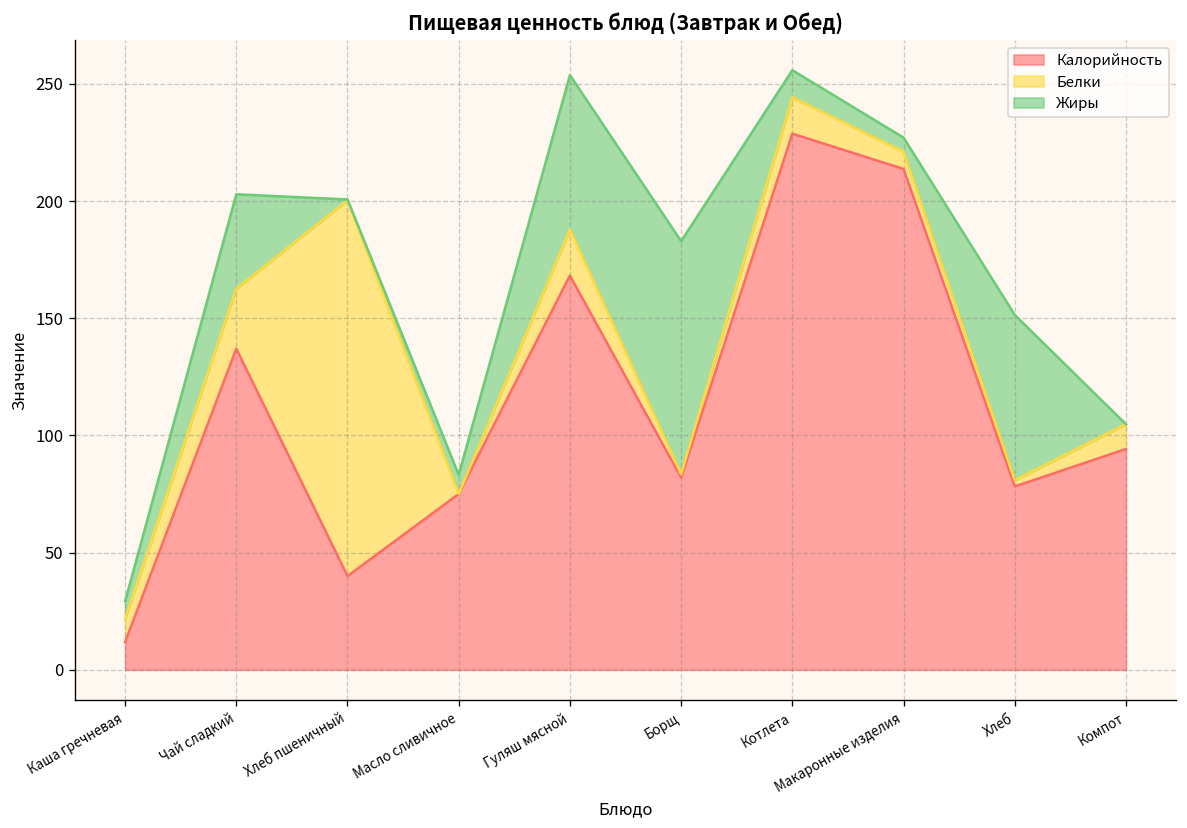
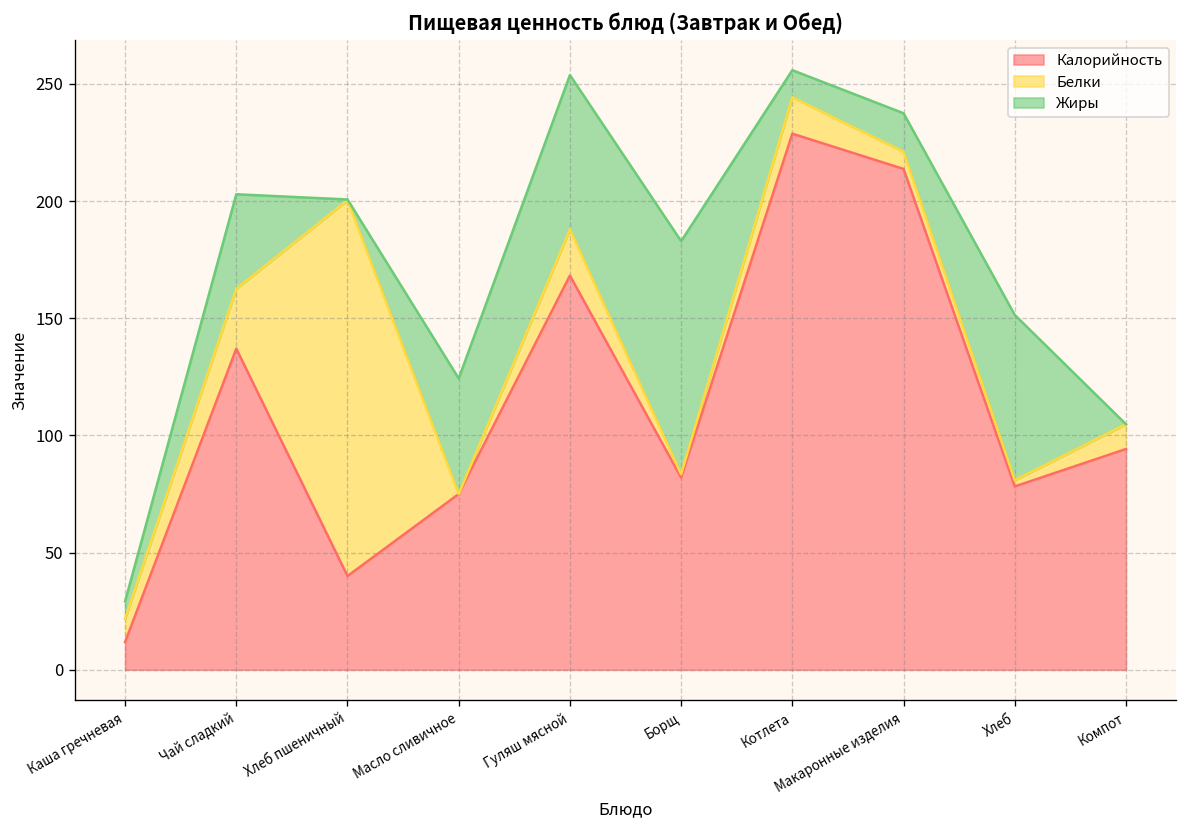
Жиры, Масло сливичное: 8 -> 49
Жиры, Макаронные изделия: 6 -> 16
